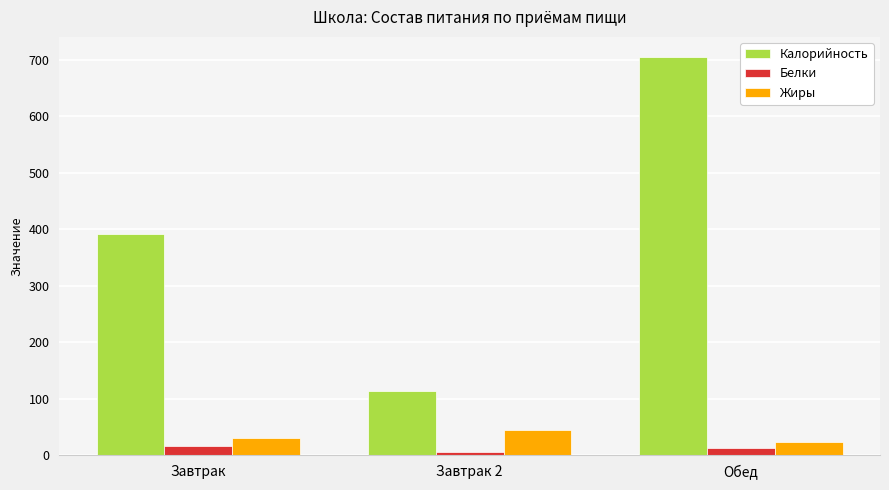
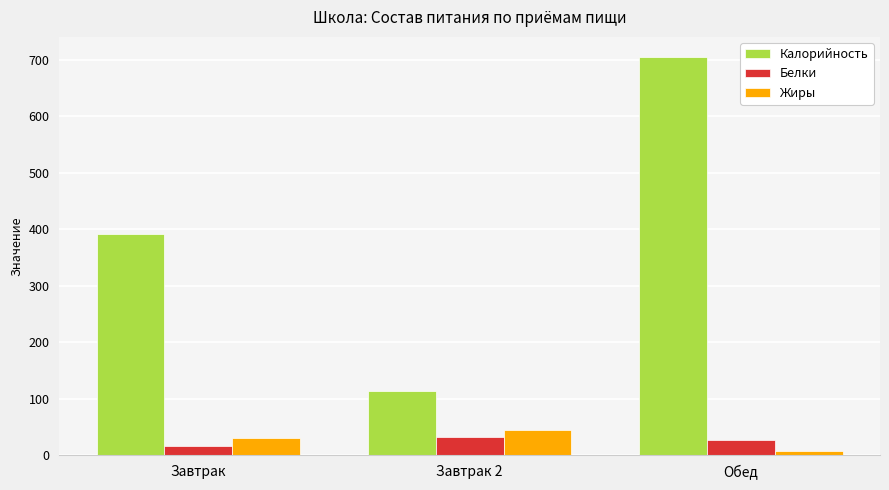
Белки, Завтрак 2: 10 -> 30
Белки, Обед: 10 -> 30
Жиры, Обед: 20 -> 10
